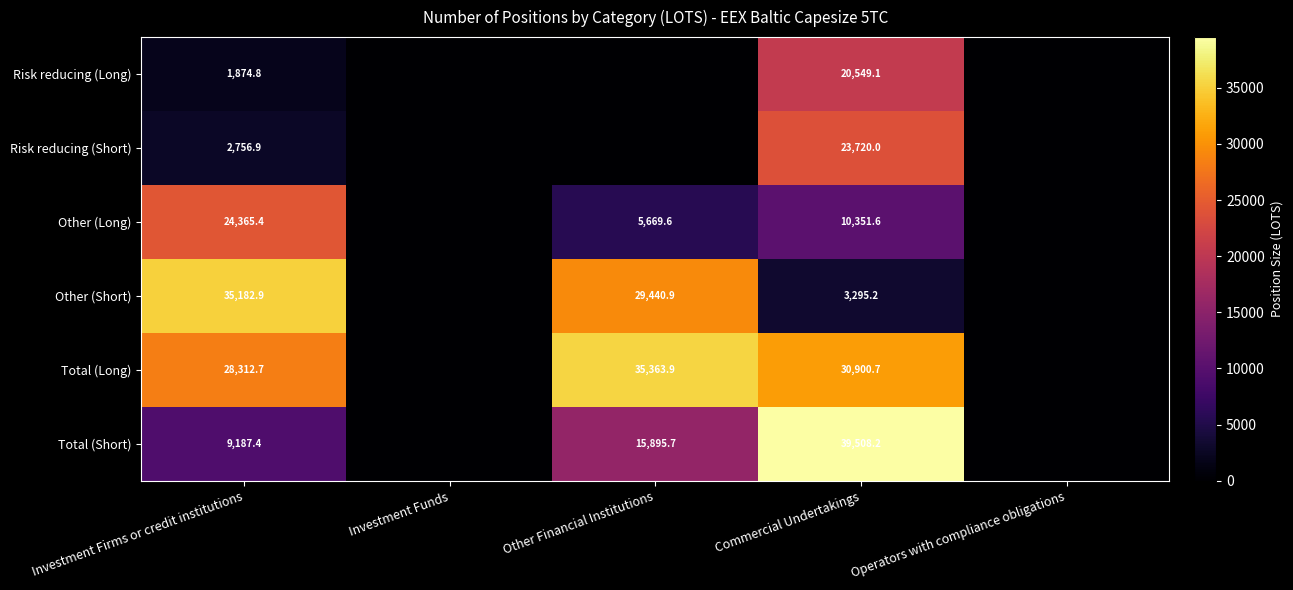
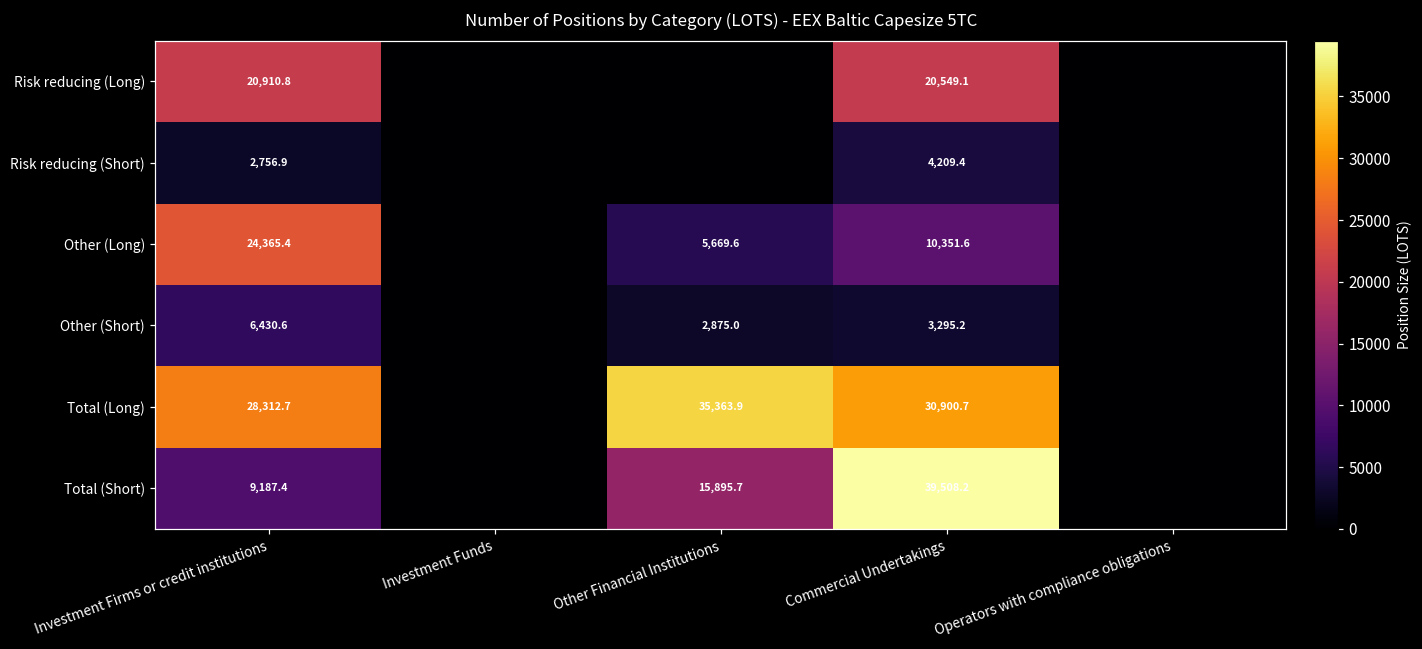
Risk reducing (Long), Investment Firms or credit institutions: 1,874.8 -> 20,910.8
Risk reducing (Short), Commercial Undertakings: 23,720.0 -> 4,209.4
Other (Short), Investment Firms or credit institutions: 35,182.9 -> 6,430.6
Other (Short), Other Financial Institutions: 29,440.9 -> 2,875.0
